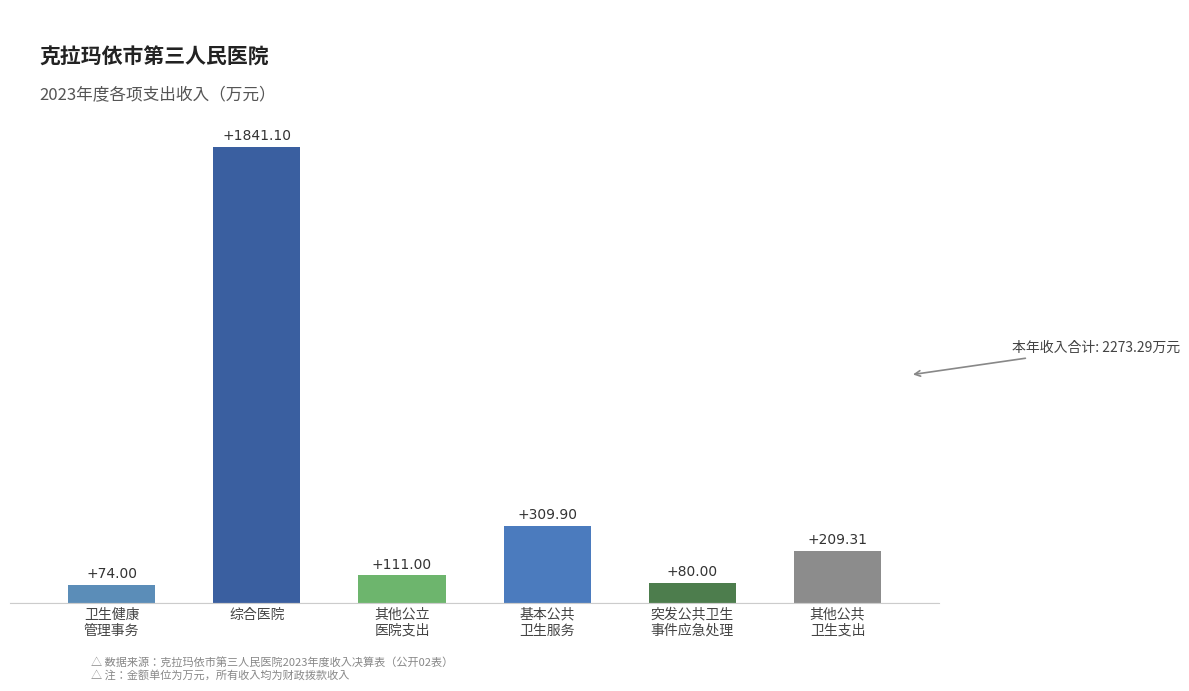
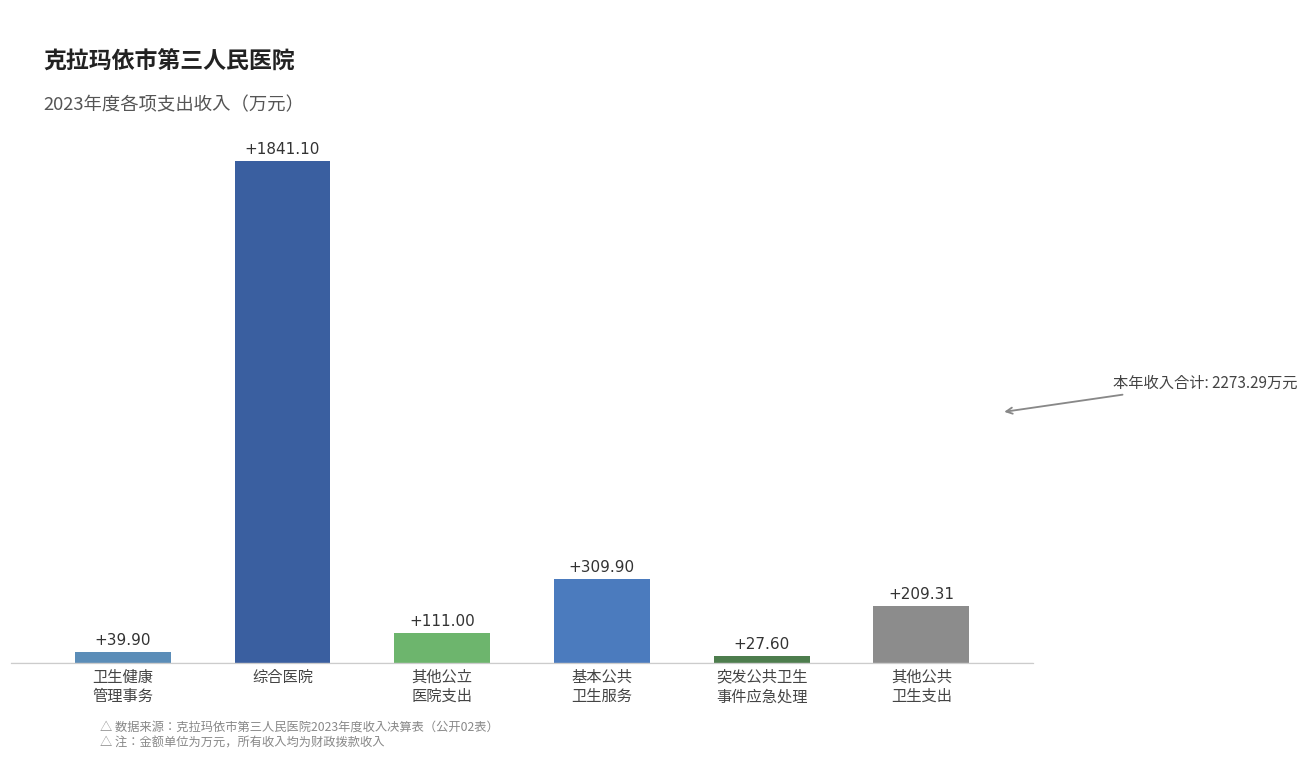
卫生健康 管理事务: +74.00 -> +39.90
突发公共卫生 事件应急处理: +80.00 -> +27.60
